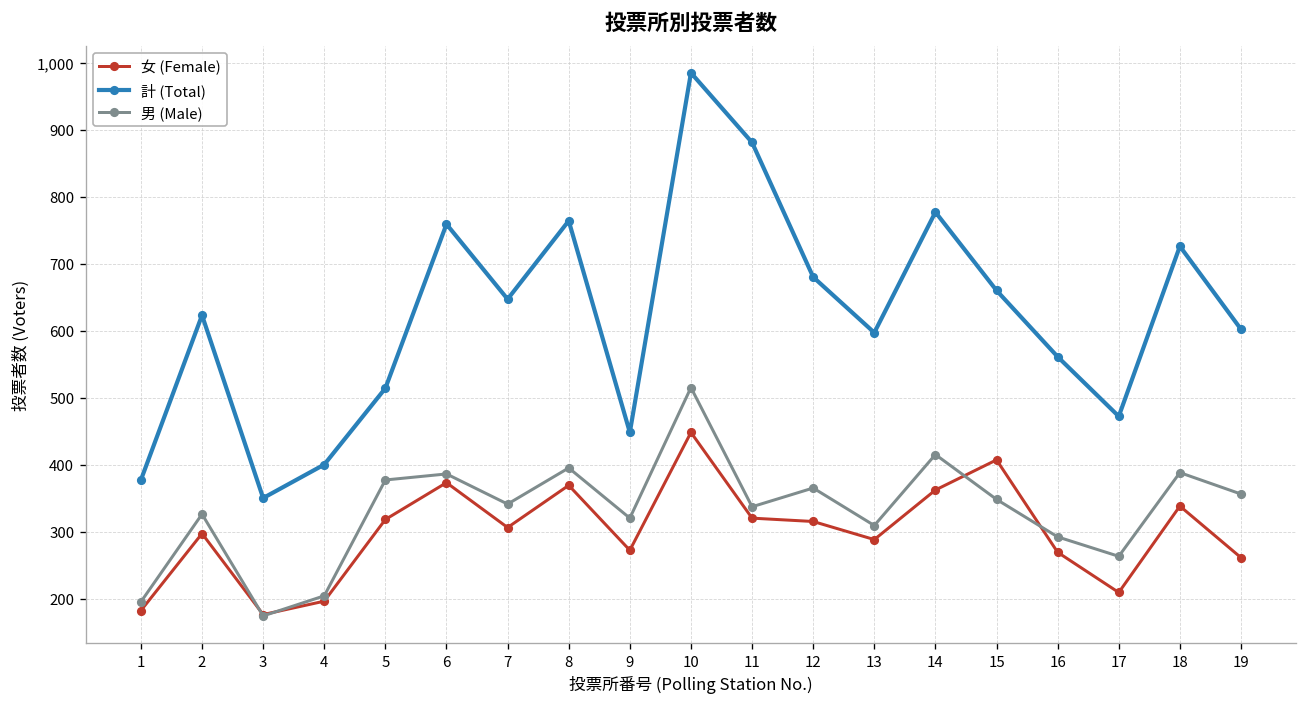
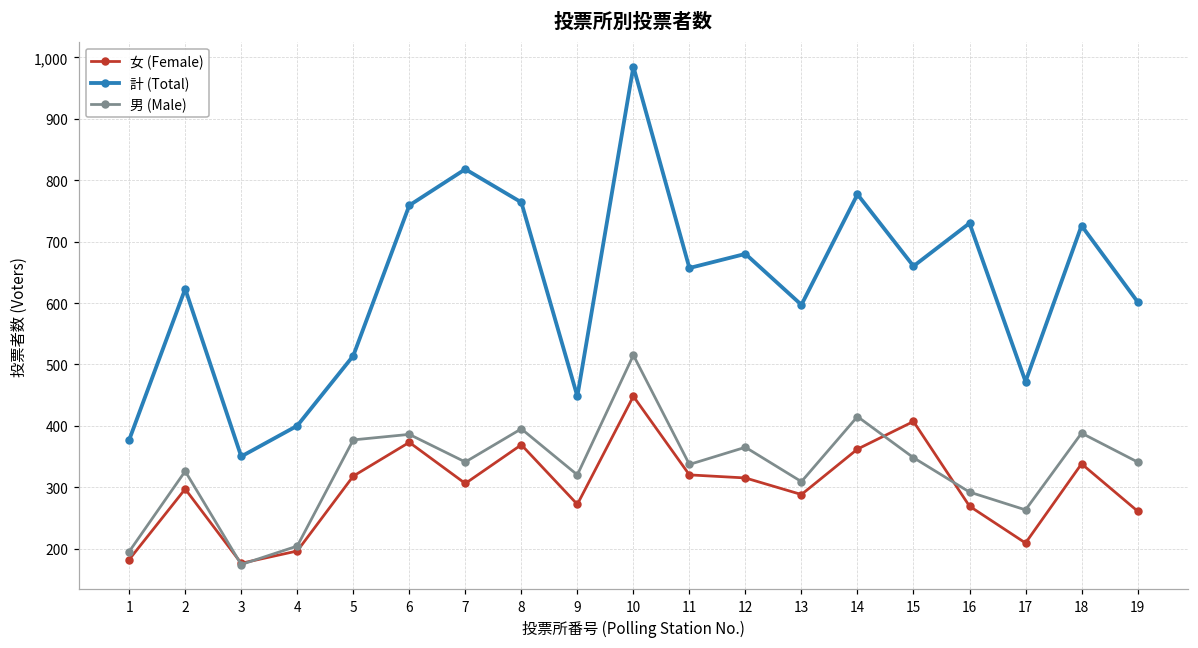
計 (Total), 7: 650 -> 820
計 (Total), 11: 880 -> 660
計 (Total), 16: 560 -> 730
男 (Male), 19: 360 -> 340
